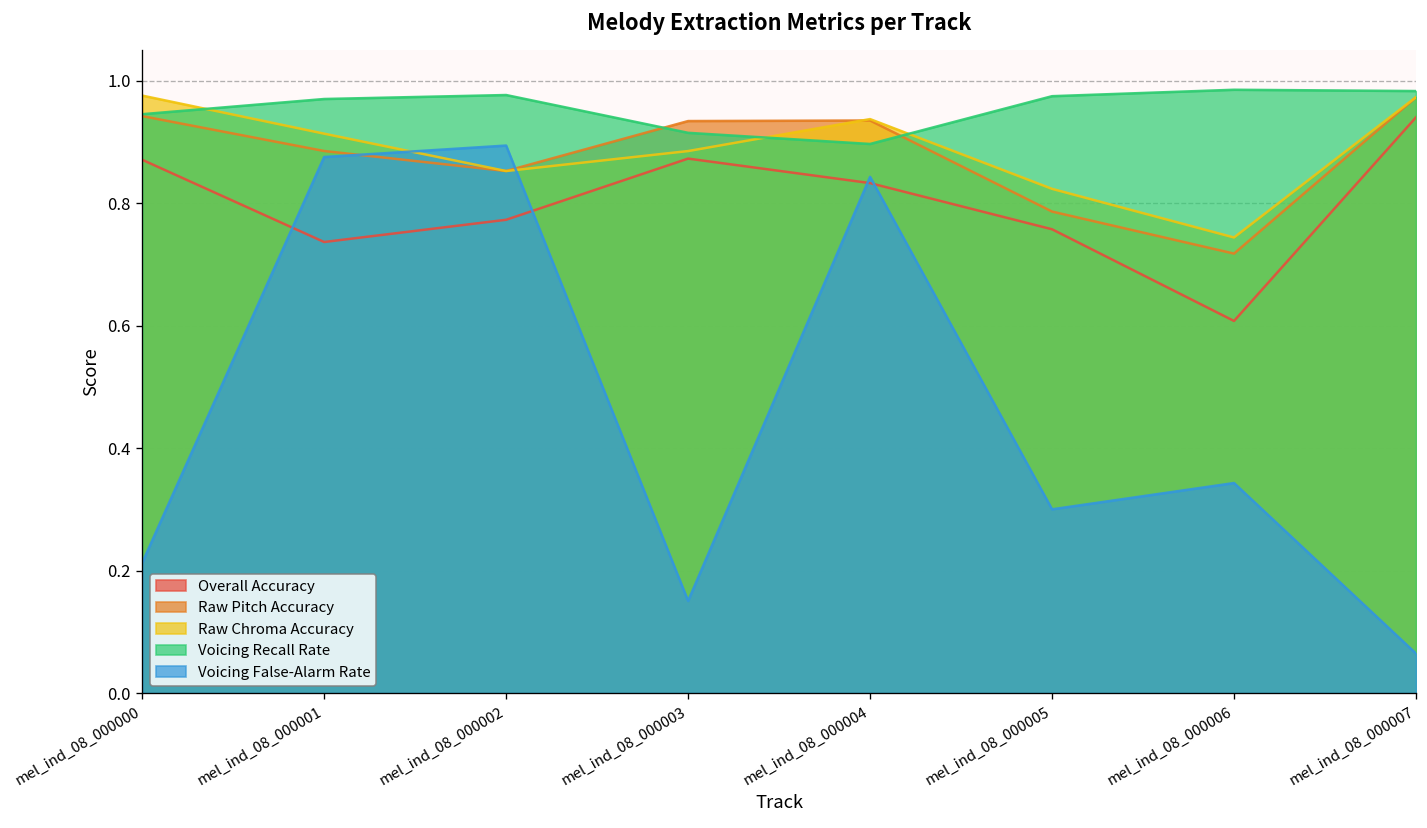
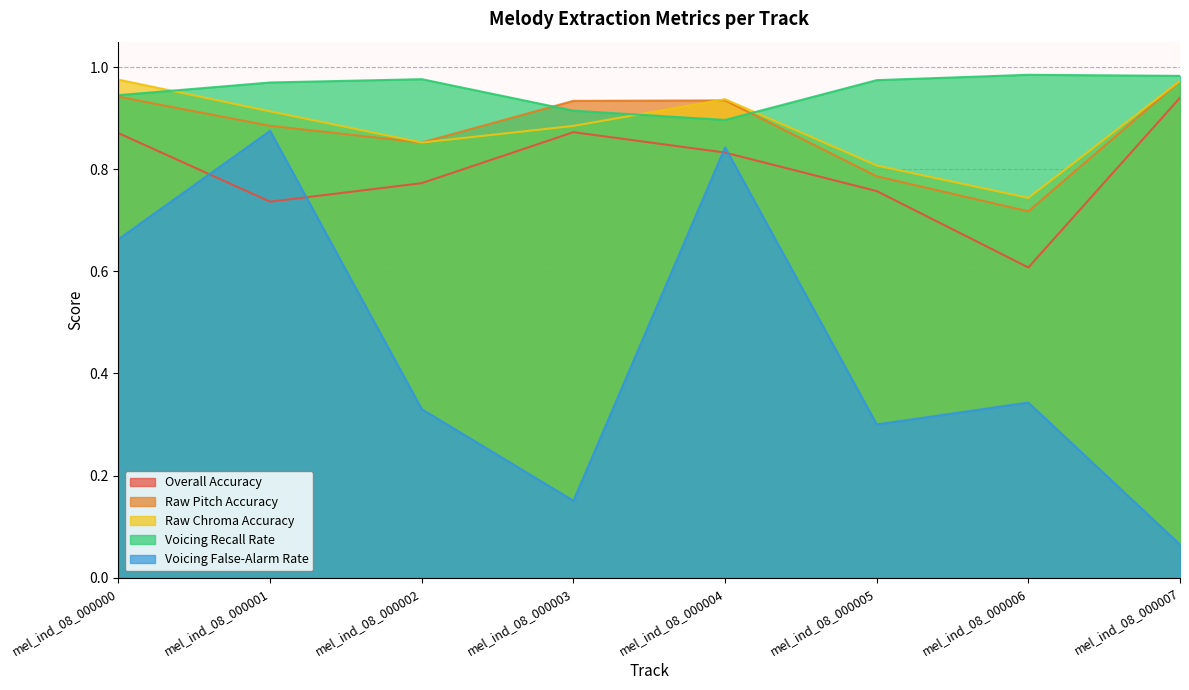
Voicing False-Alarm Rate, mel_ind_08_000000: 0.21 -> 0.66
Voicing False-Alarm Rate, mel_ind_08_000002: 0.89 -> 0.33
Raw Chroma Accuracy, mel_ind_08_000005: 0.82 -> 0.81
